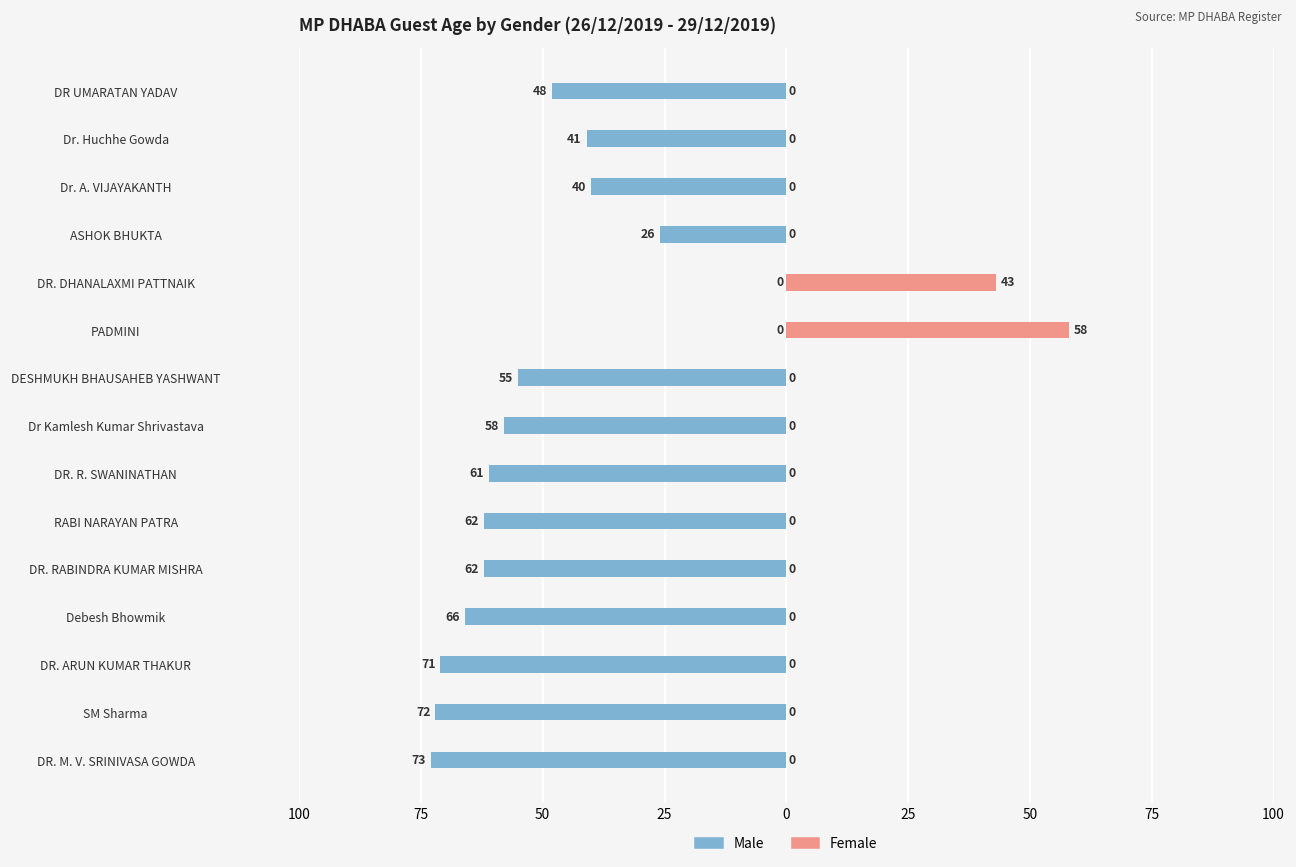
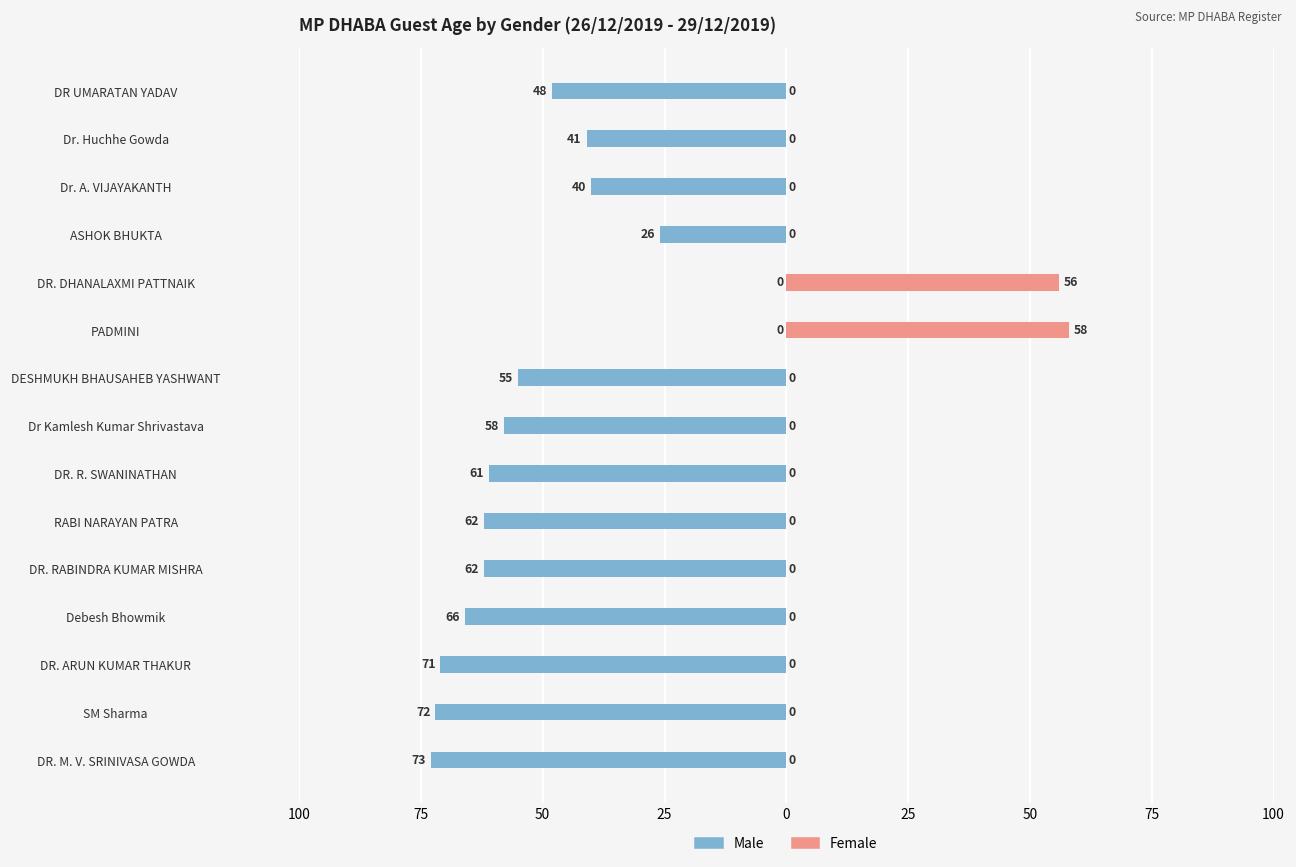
Female, DR. DHANALAXMI PATTNAIK: 43 -> 56
